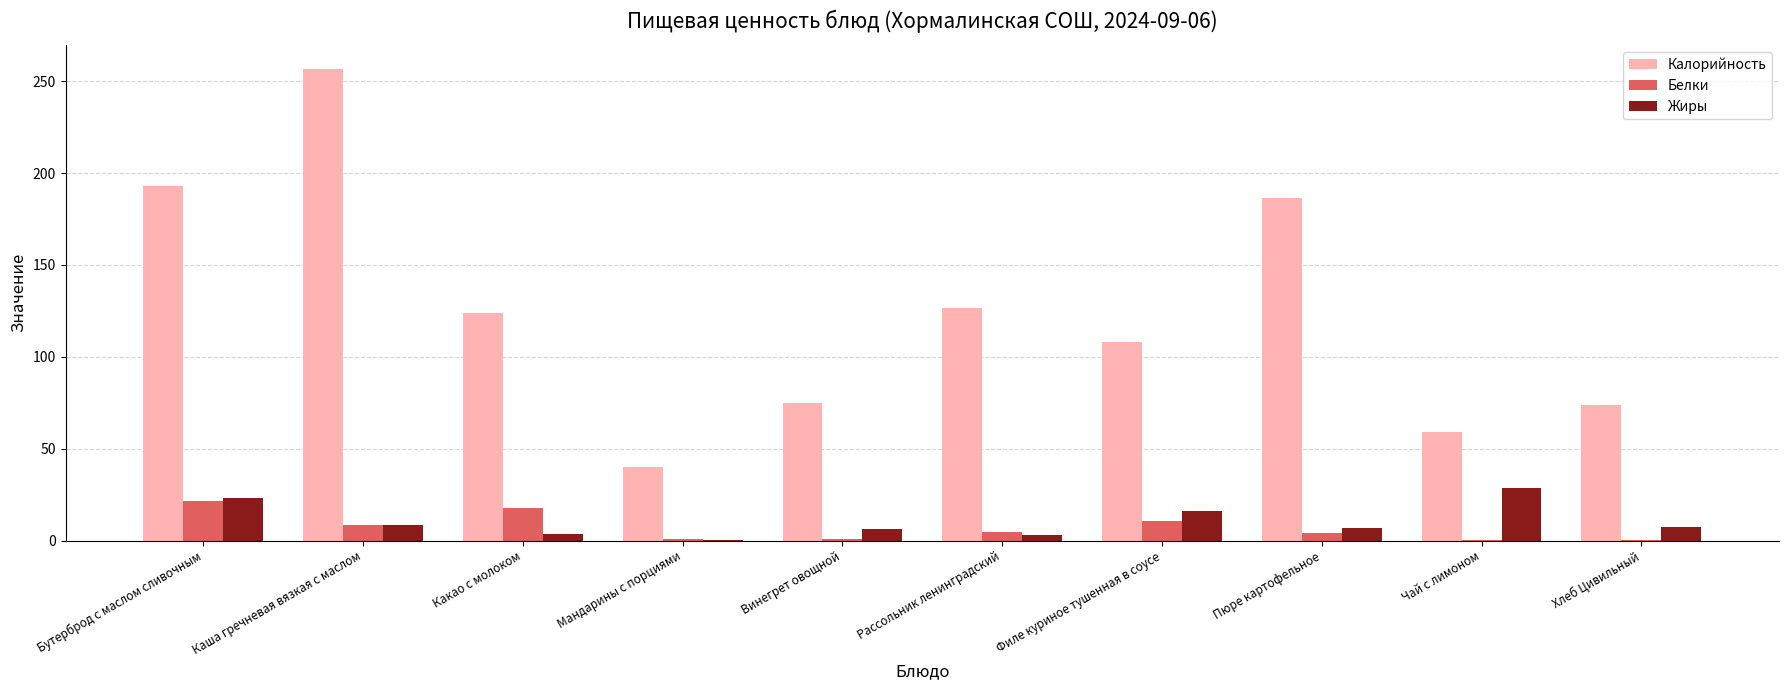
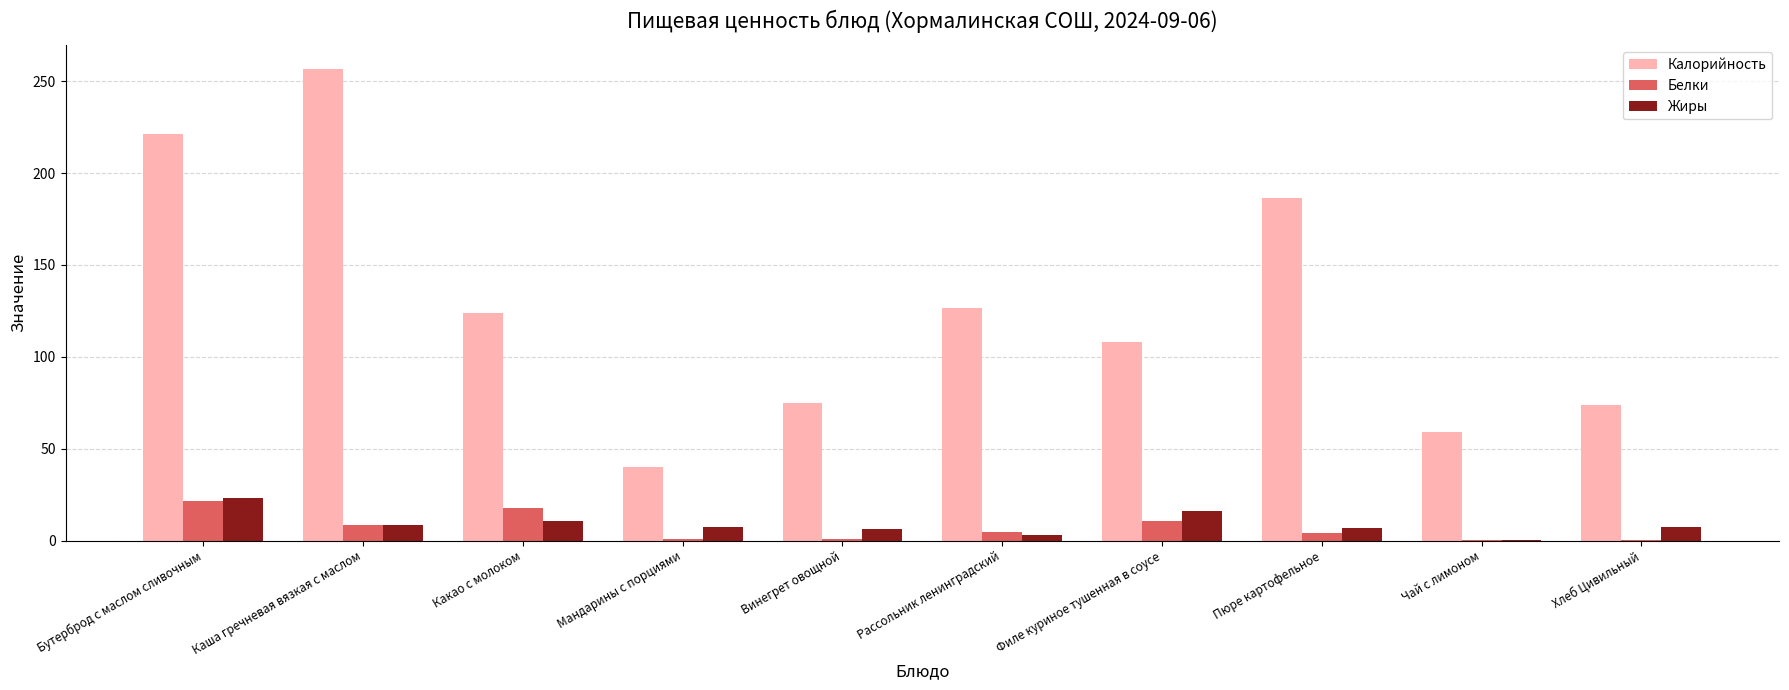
Калорийность, Бутерброд с маслом сливочным: 193 -> 221
Жиры, Какао с молоком: 3 -> 11
Жиры, Мандарины с порциями: 0 -> 7
Жиры, Чай с лимоном: 29 -> 0
